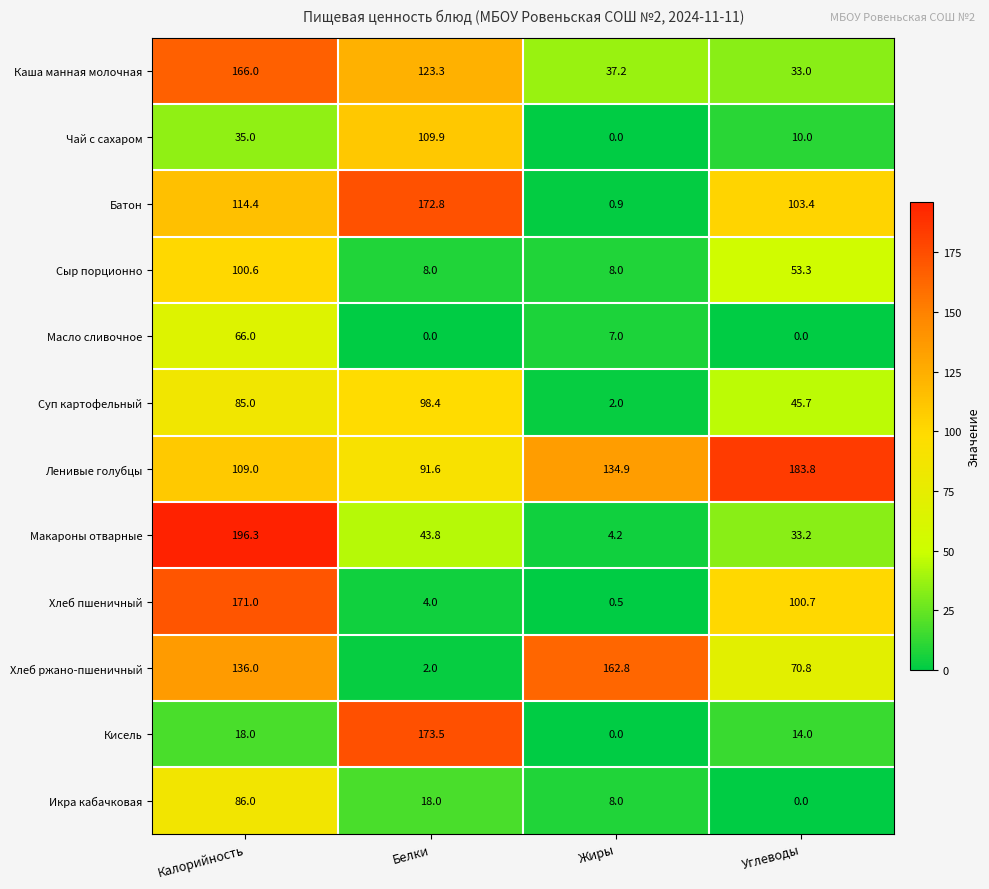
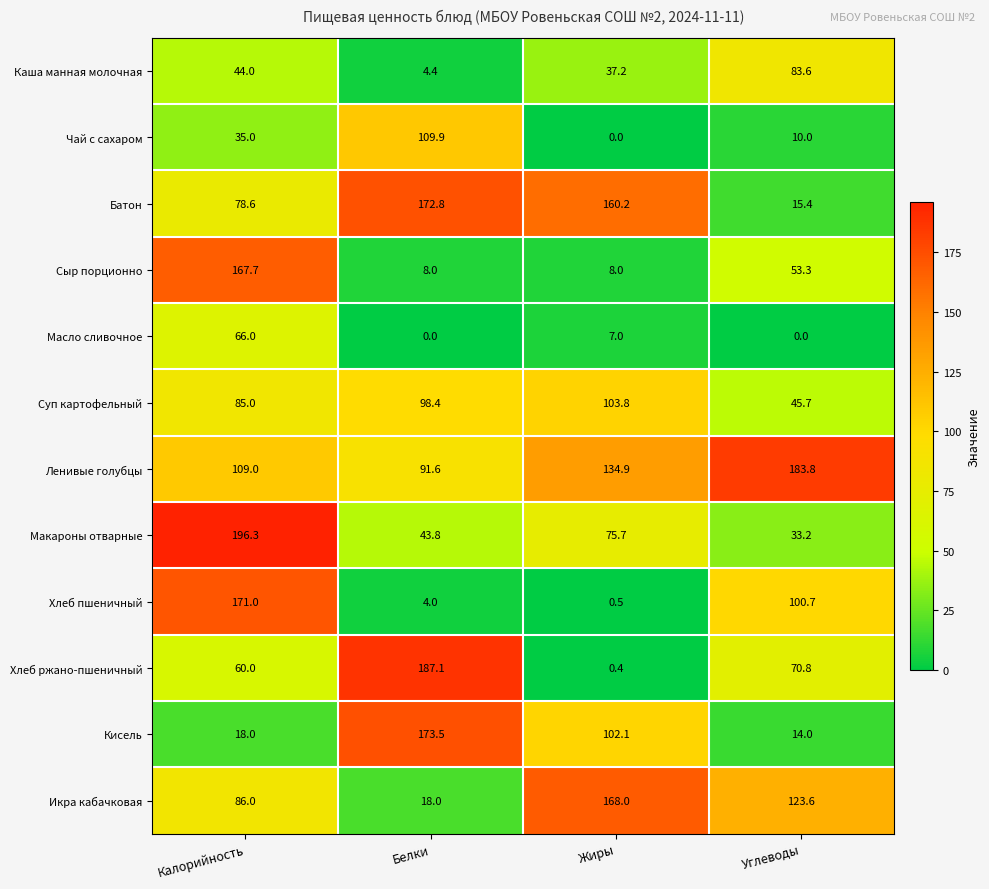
Каша манная молочная, Калорийность: 166.0 -> 44.0
Каша манная молочная, Белки: 123.3 -> 4.4
Каша манная молочная, Углеводы: 33.0 -> 83.6
Батон, Калорийность: 114.4 -> 78.6
Батон, Жиры: 0.9 -> 160.2
Батон, Углеводы: 103.4 -> 15.4
Сыр порционно, Калорийность: 100.6 -> 167.7
Суп картофельный, Жиры: 2.0 -> 103.8
Макароны отварные, Жиры: 4.2 -> 75.7
Хлеб ржано-пшеничный, Калорийность: 136.0 -> 60.0
Хлеб ржано-пшеничный, Белки: 2.0 -> 187.1
Хлеб ржано-пшеничный, Жиры: 162.8 -> 0.4
Кисель, Жиры: 0.0 -> 102.1
Икра кабачковая, Жиры: 8.0 -> 168.0
Икра кабачковая, Углеводы: 0.0 -> 123.6
